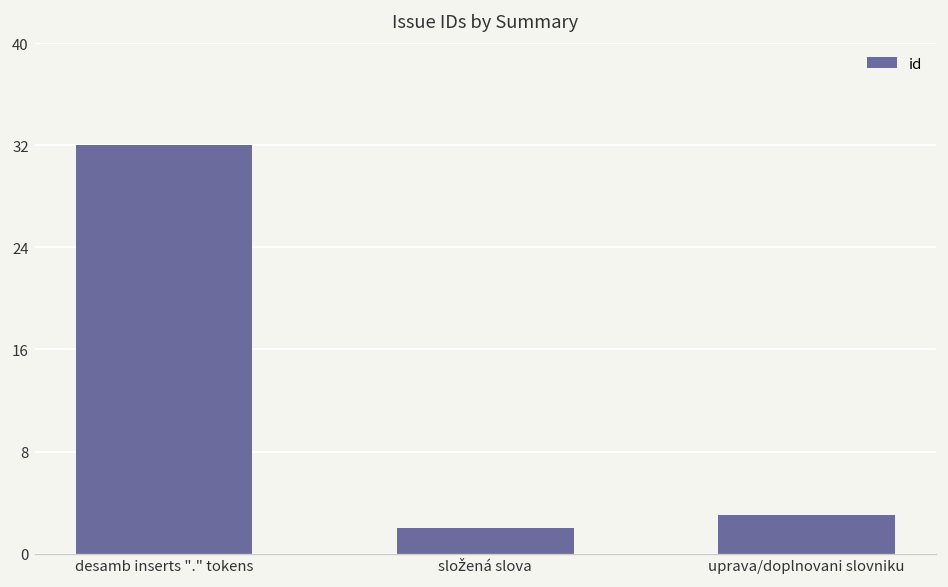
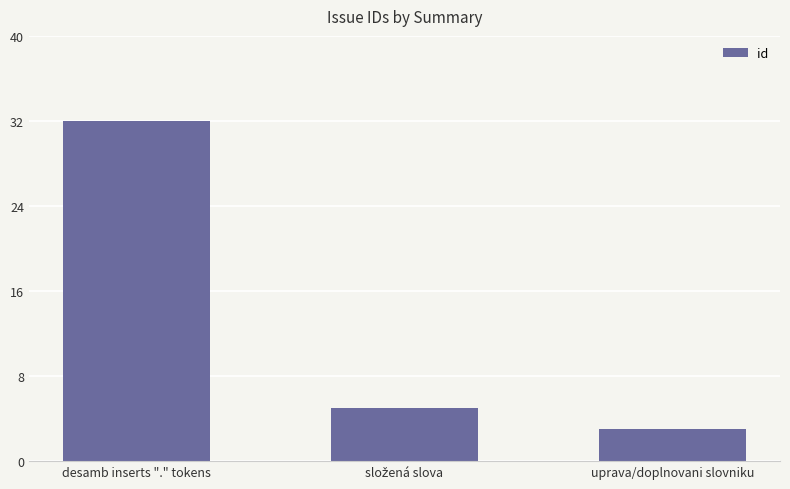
složená slova: 2 -> 5
